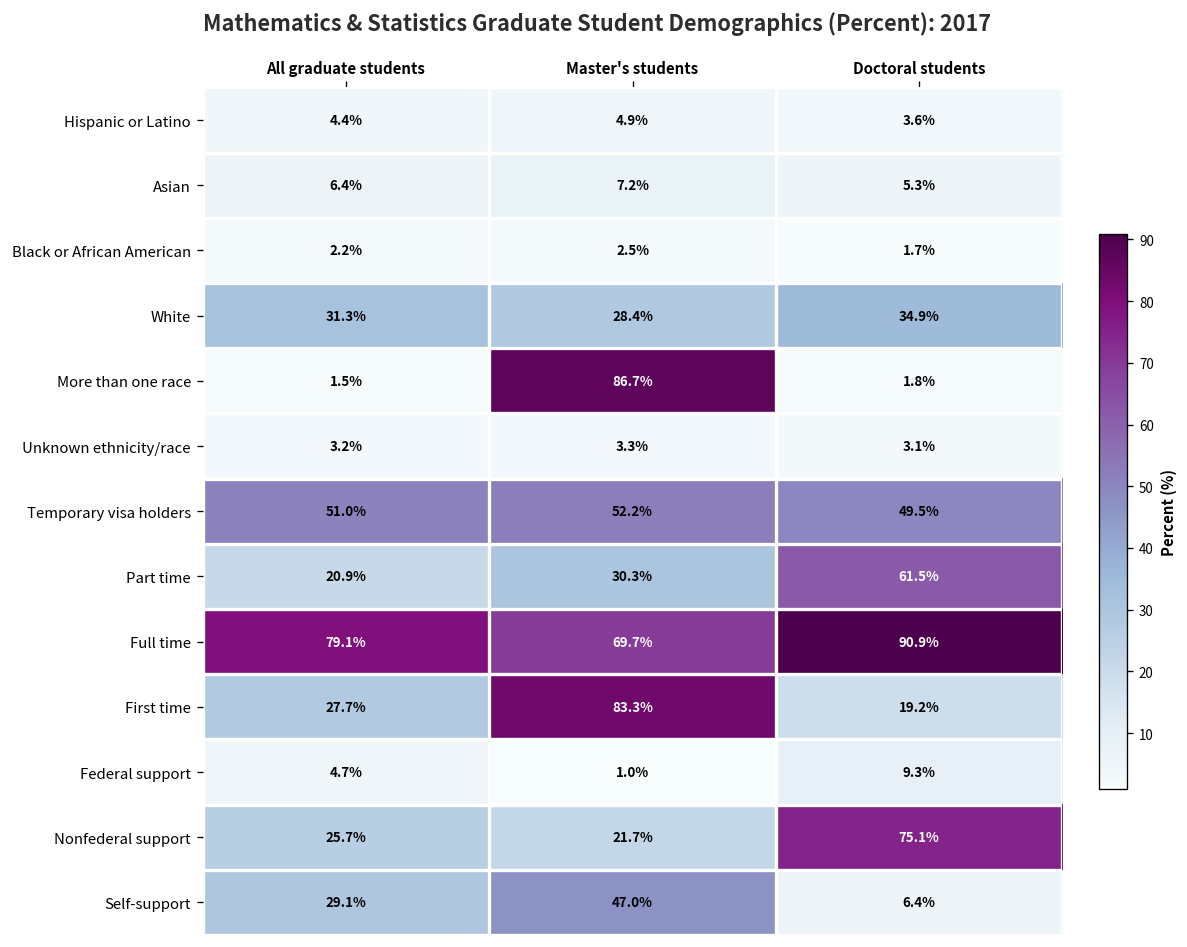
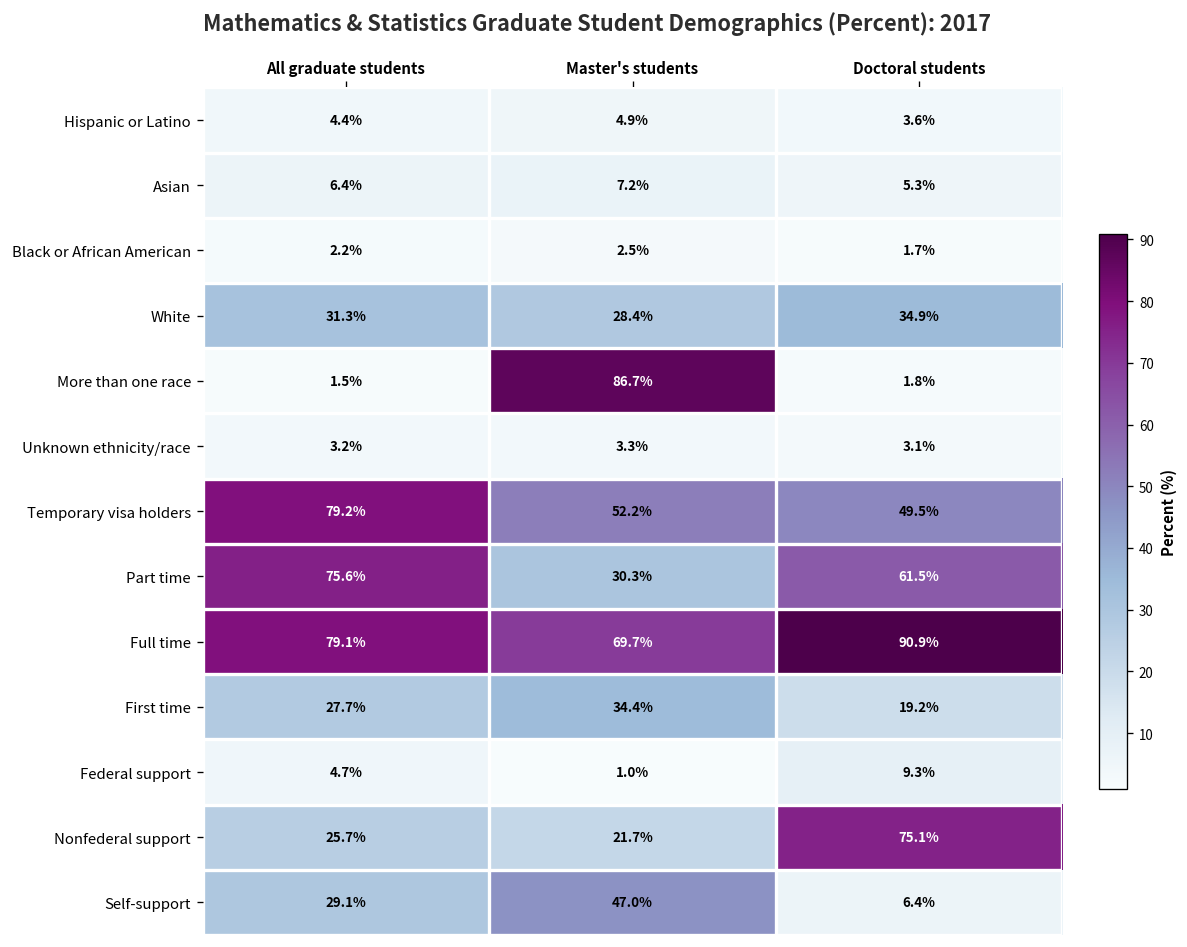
Temporary visa holders, All graduate students: 51.0% -> 79.2%
Part time, All graduate students: 20.9% -> 75.6%
First time, Master's students: 83.3% -> 34.4%
